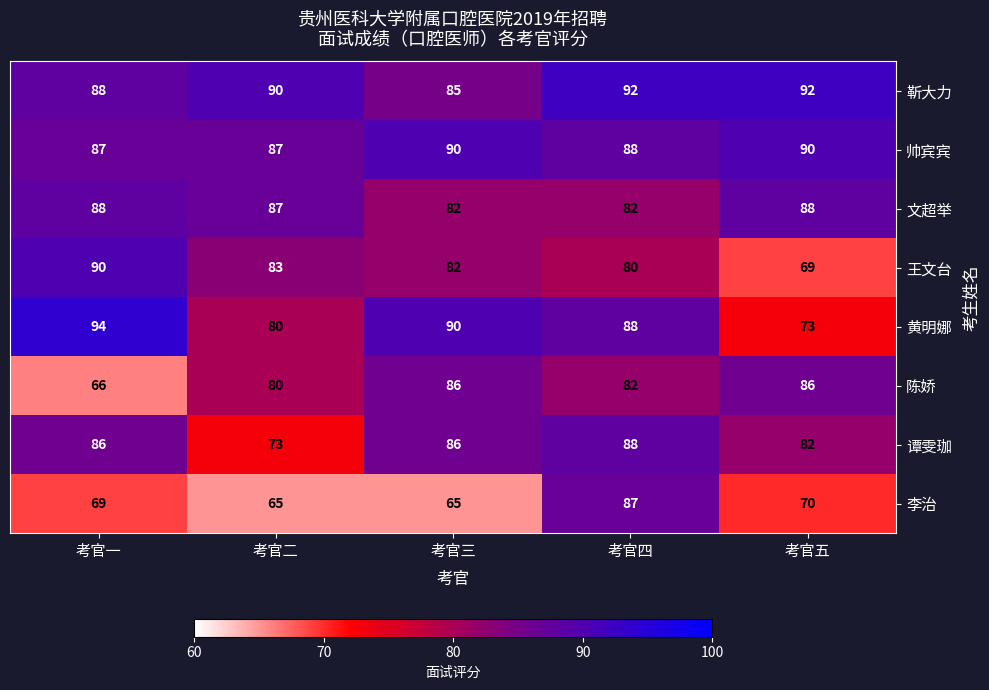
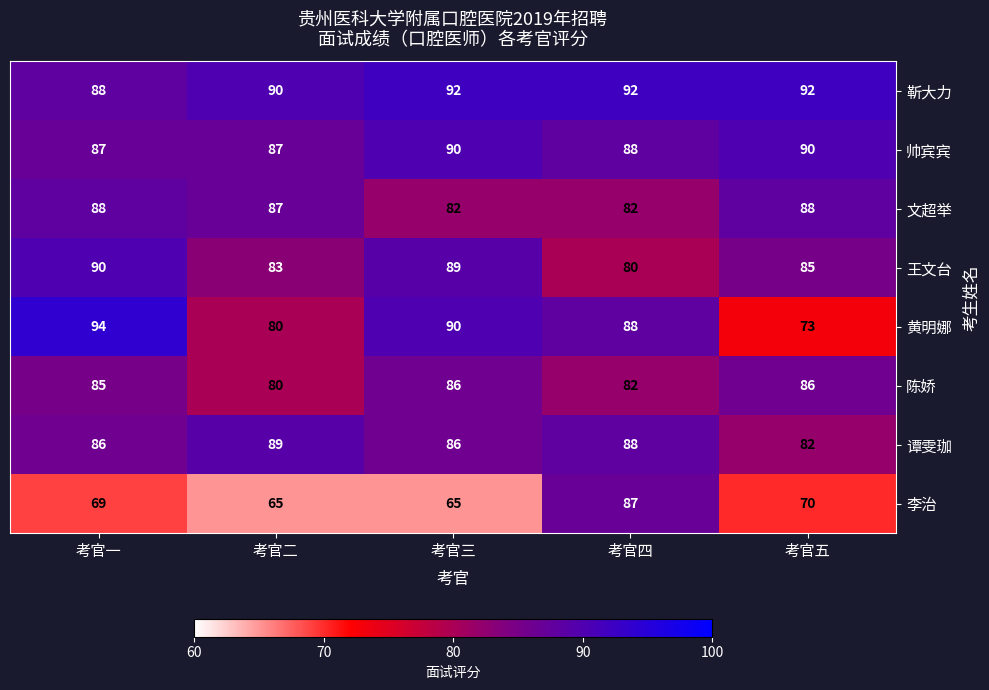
靳大力, 考官三: 85 -> 92
王文台, 考官三: 82 -> 89
王文台, 考官五: 69 -> 85
陈娇, 考官一: 66 -> 85
谭雯珈, 考官二: 73 -> 89
